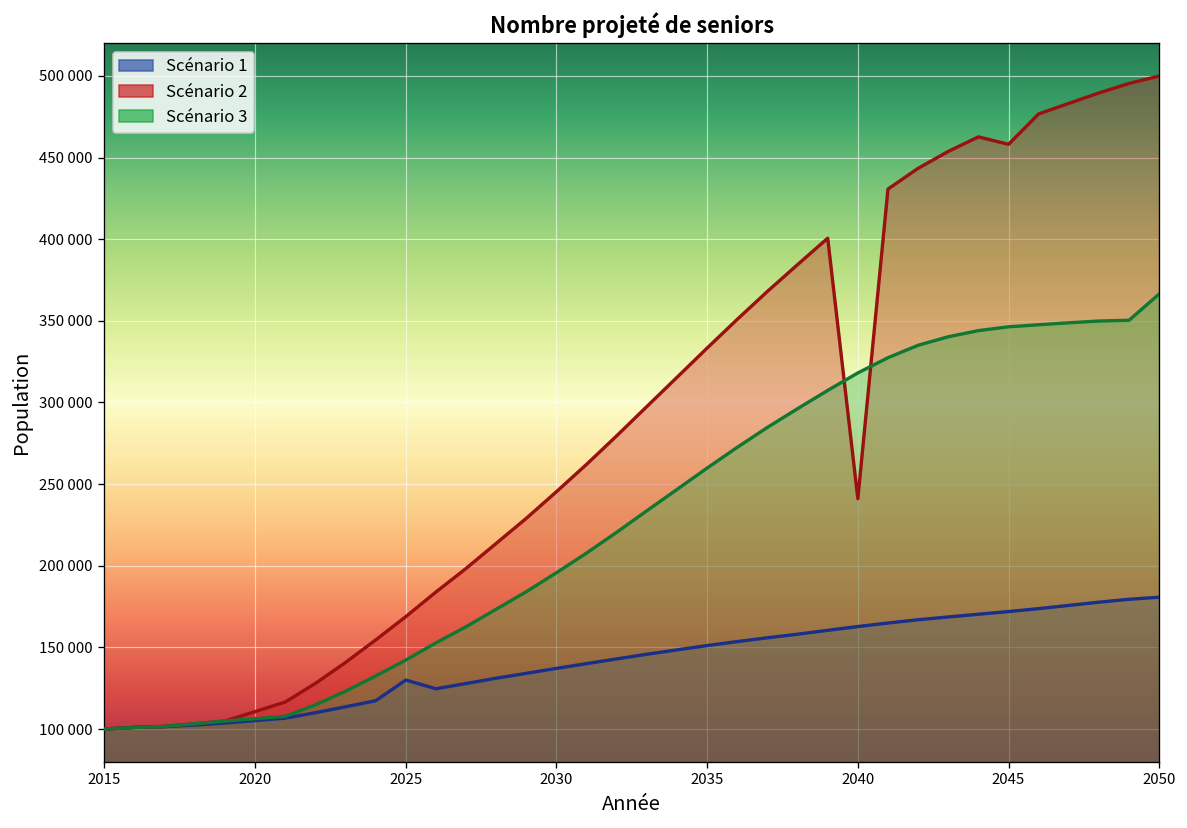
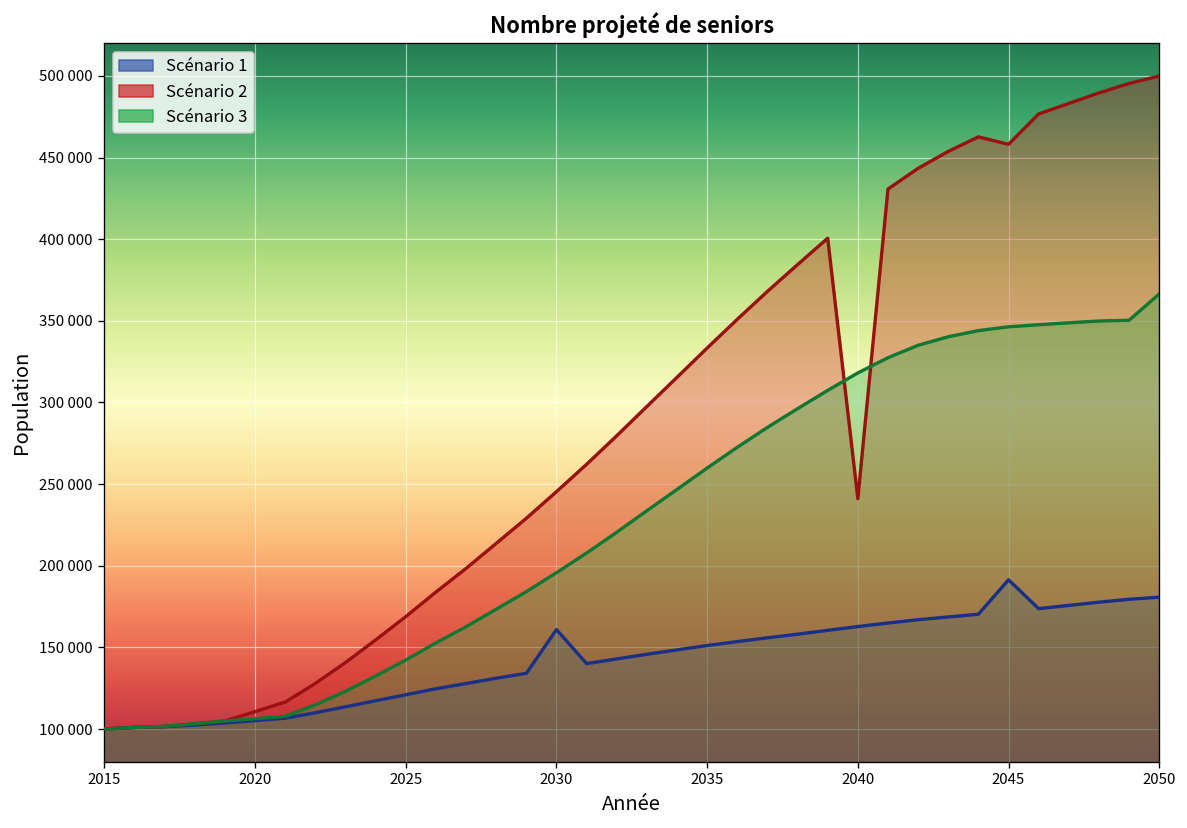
Scénario 1, 2025: 130000 -> 121000
Scénario 1, 2030: 137000 -> 161000
Scénario 1, 2045: 172000 -> 191000
